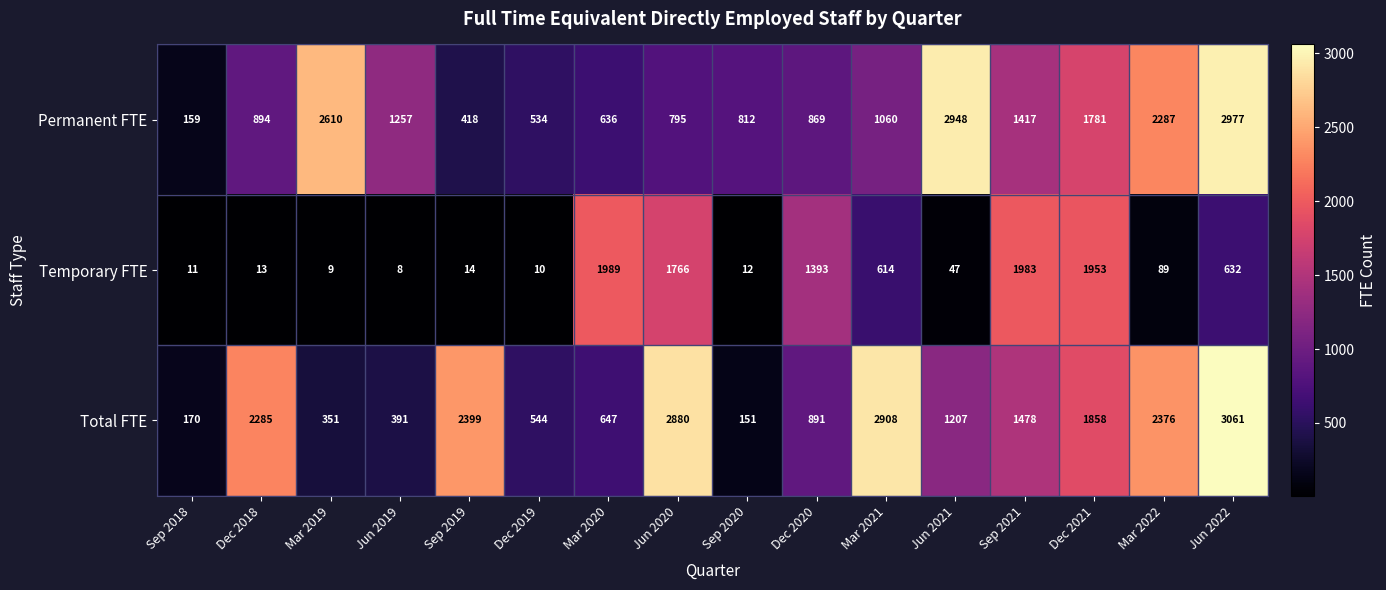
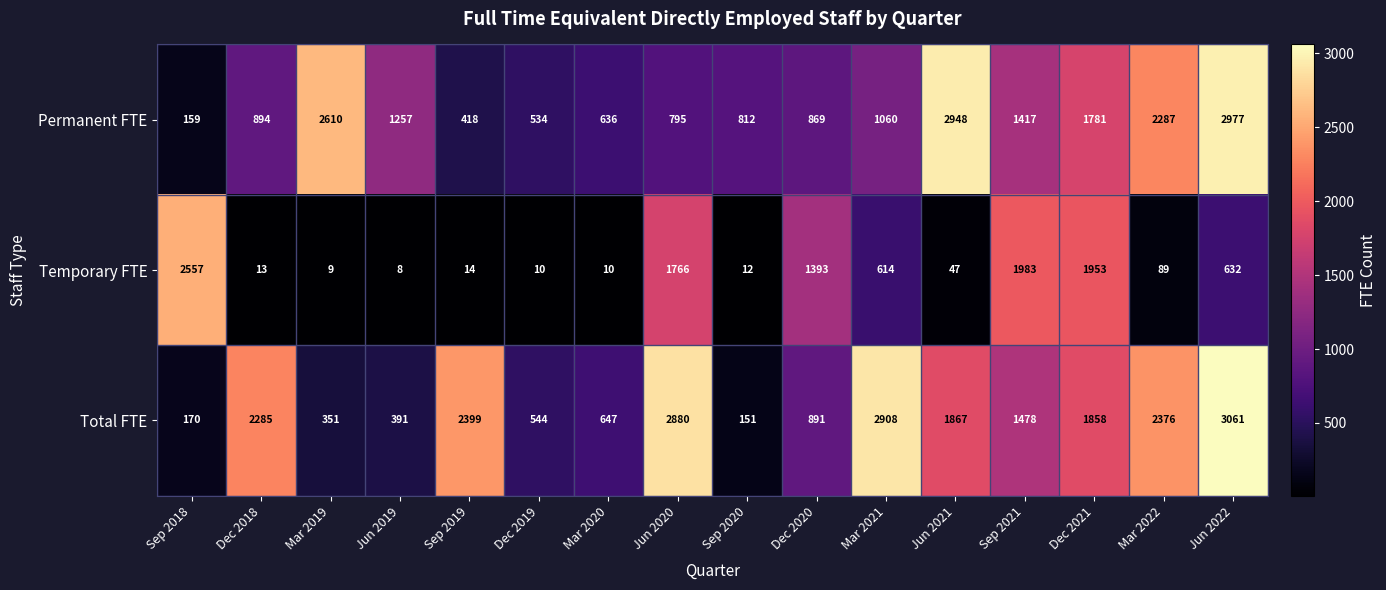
Temporary FTE, Sep 2018: 11 -> 2557
Temporary FTE, Mar 2020: 1989 -> 10
Total FTE, Jun 2021: 1207 -> 1867
